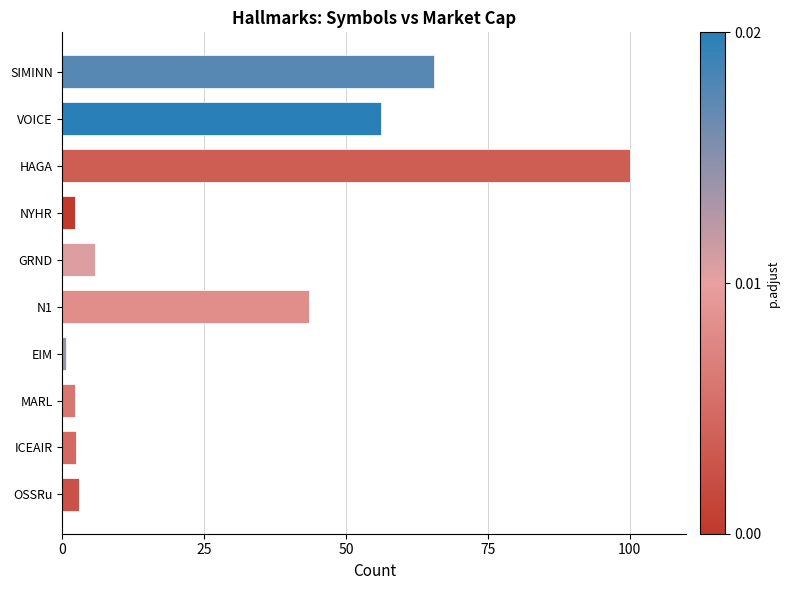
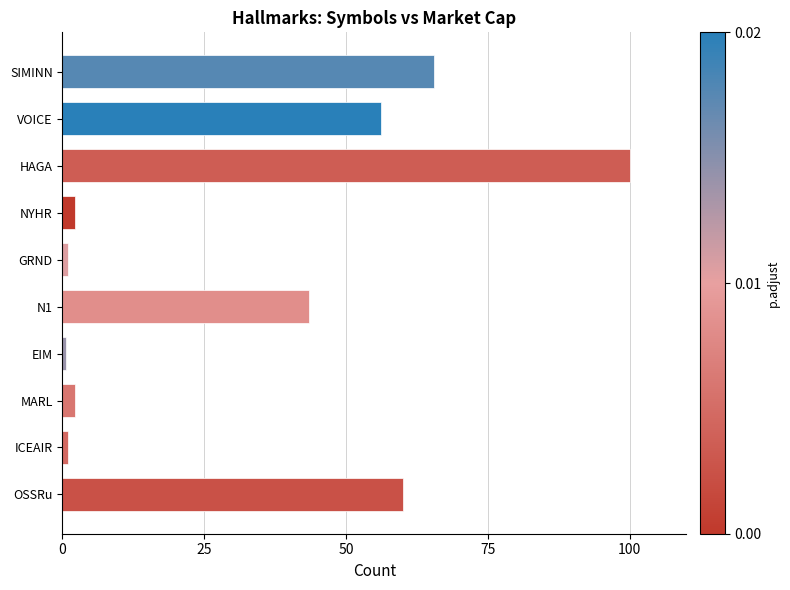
GRND: 6 -> 1
ICEAIR: 2 -> 1
OSSRu: 3 -> 60
